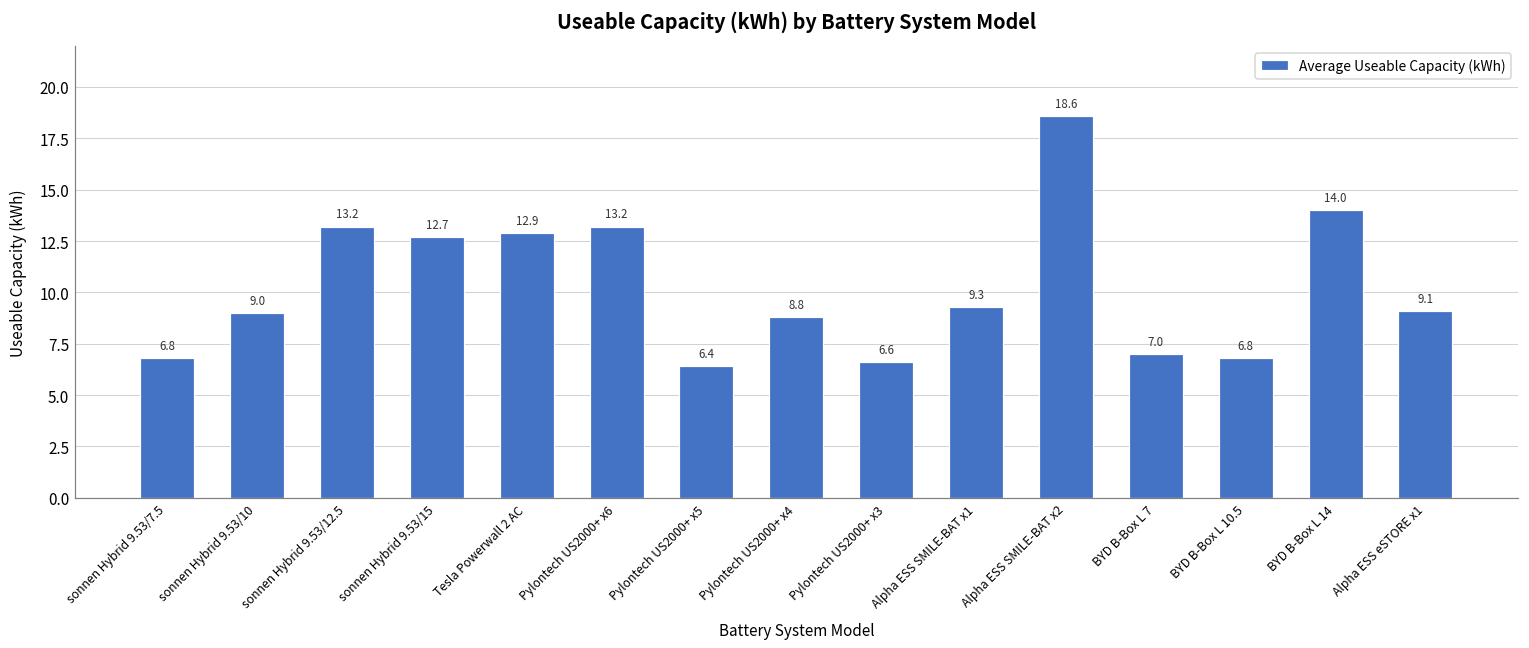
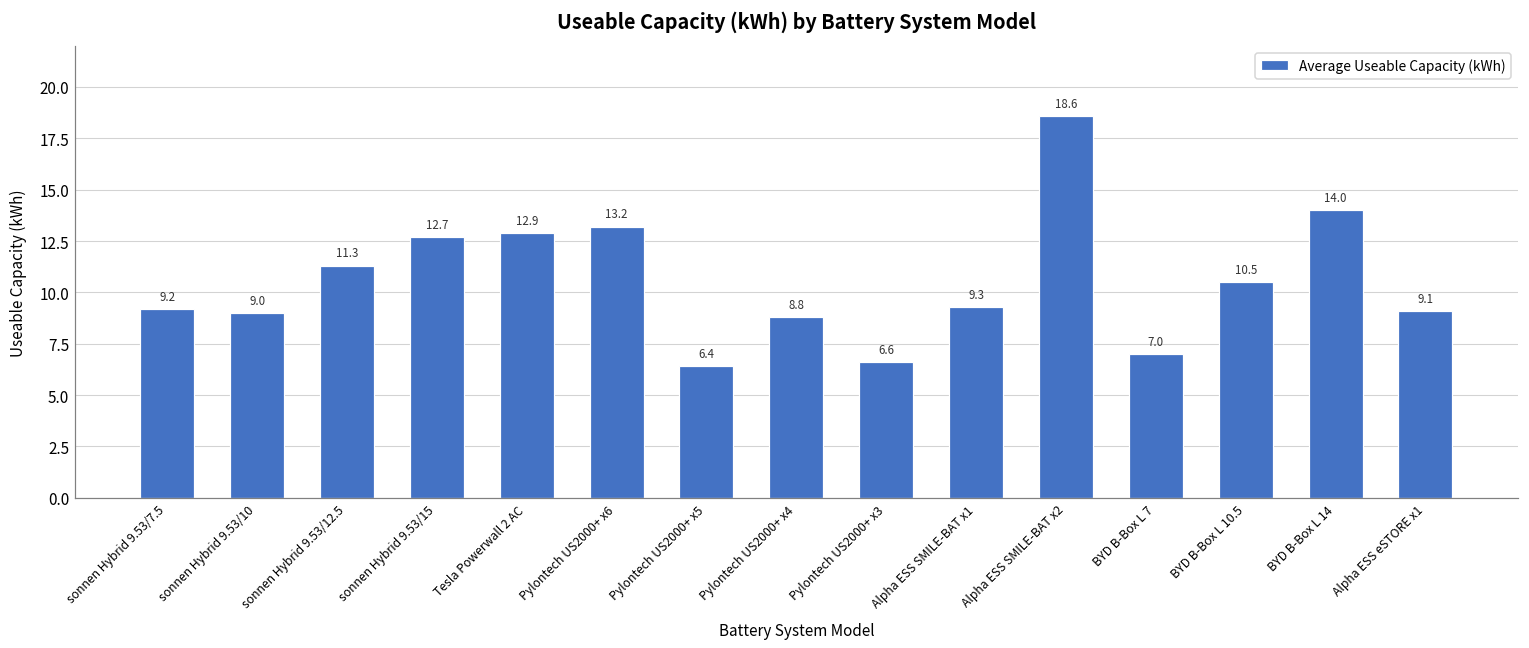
sonnen Hybrid 9.53/7.5: 6.8 -> 9.2
sonnen Hybrid 9.53/12.5: 13.2 -> 11.3
BYD B-Box L 10.5: 6.8 -> 10.5
